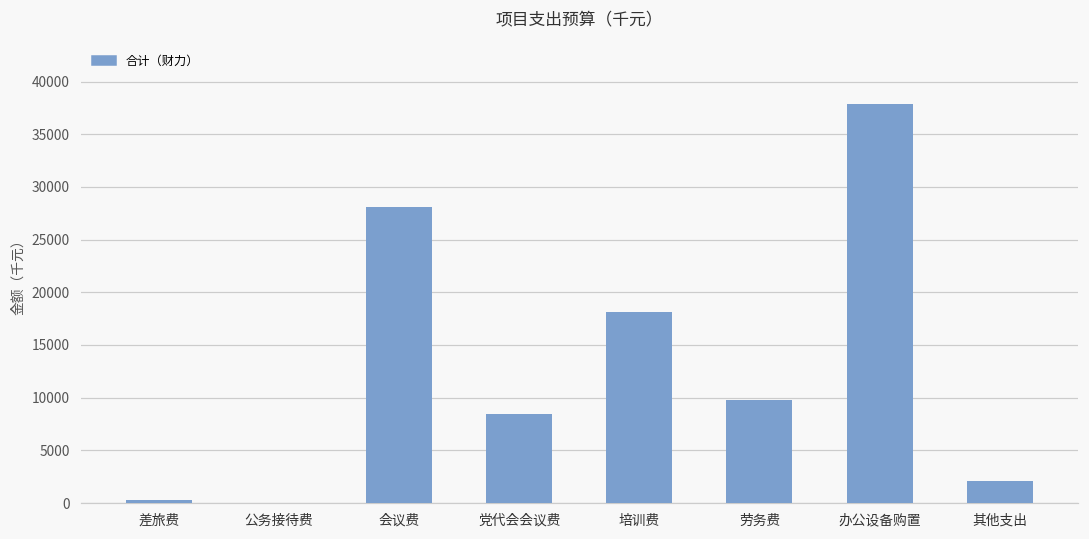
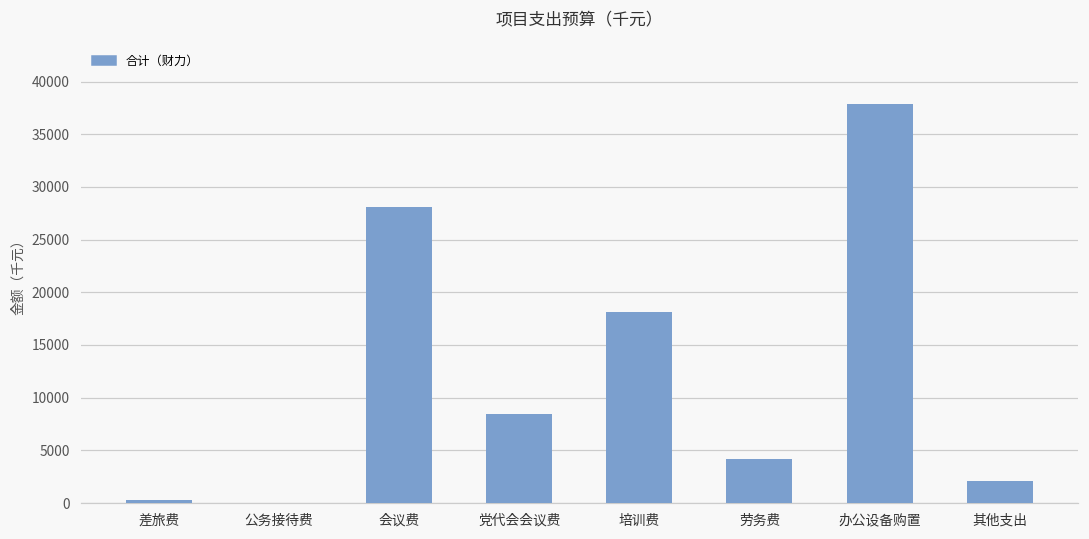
劳务费: 10000 -> 4000
